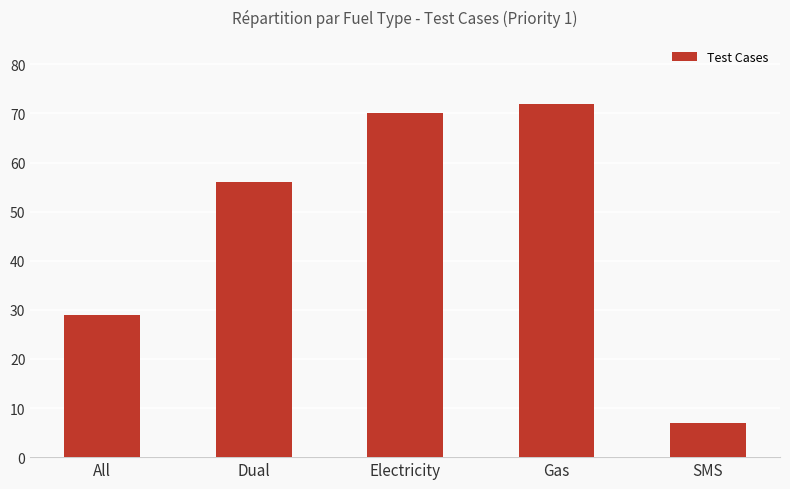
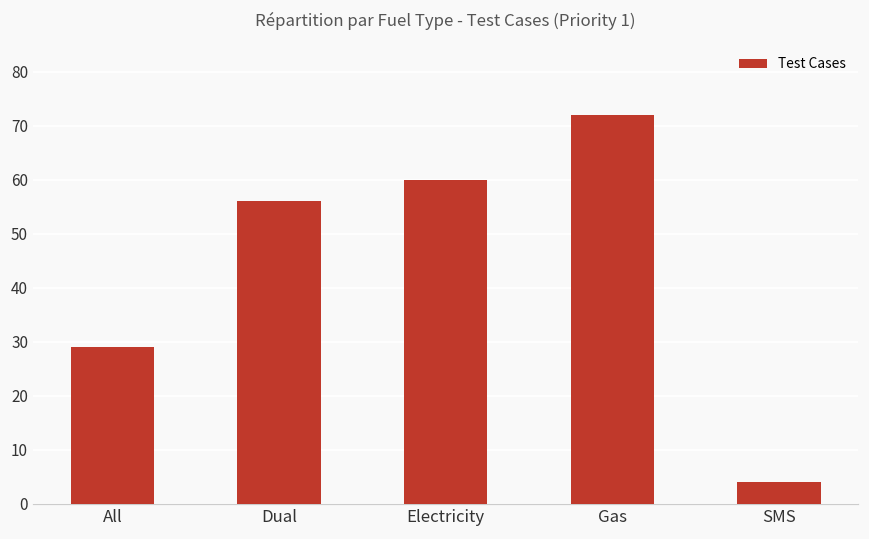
Electricity: 70 -> 60
SMS: 7 -> 4
